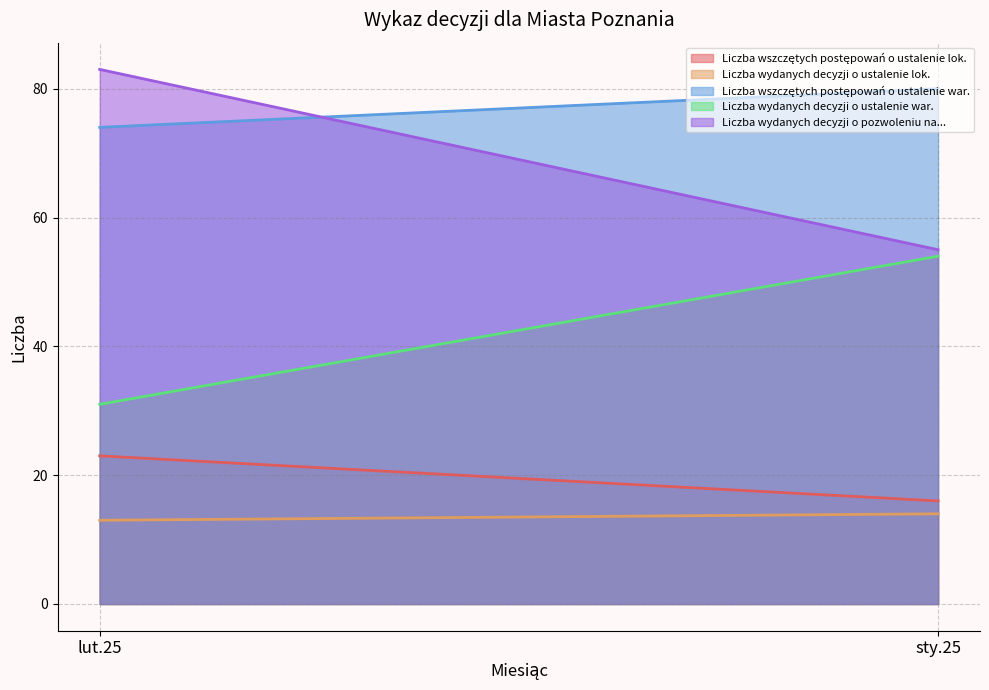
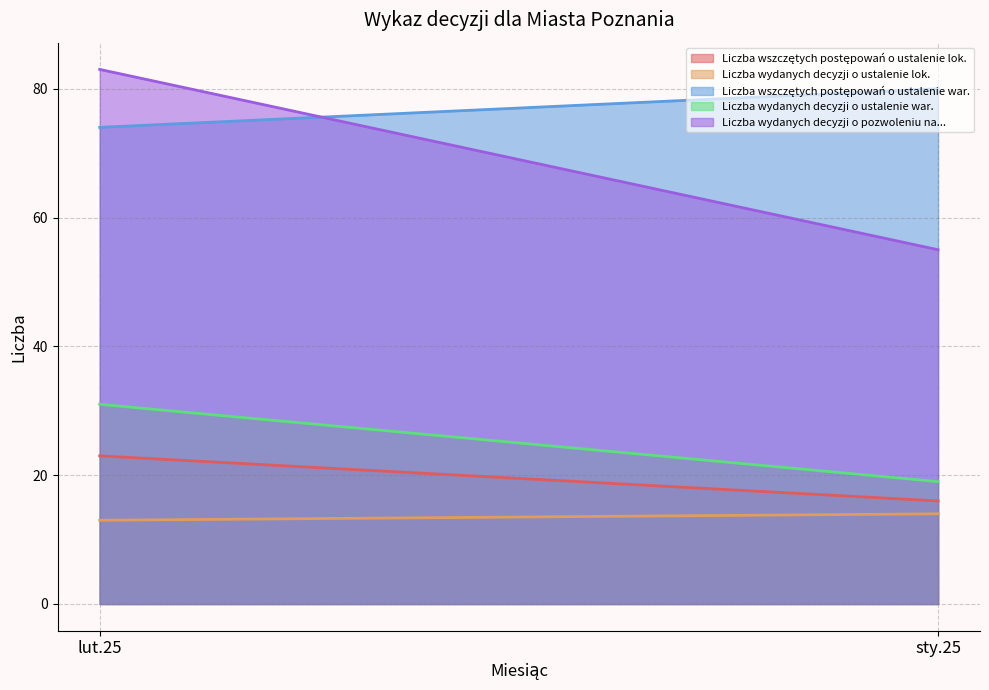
Liczba wydanych decyzji o ustalenie war., sty.25: 54 -> 19
